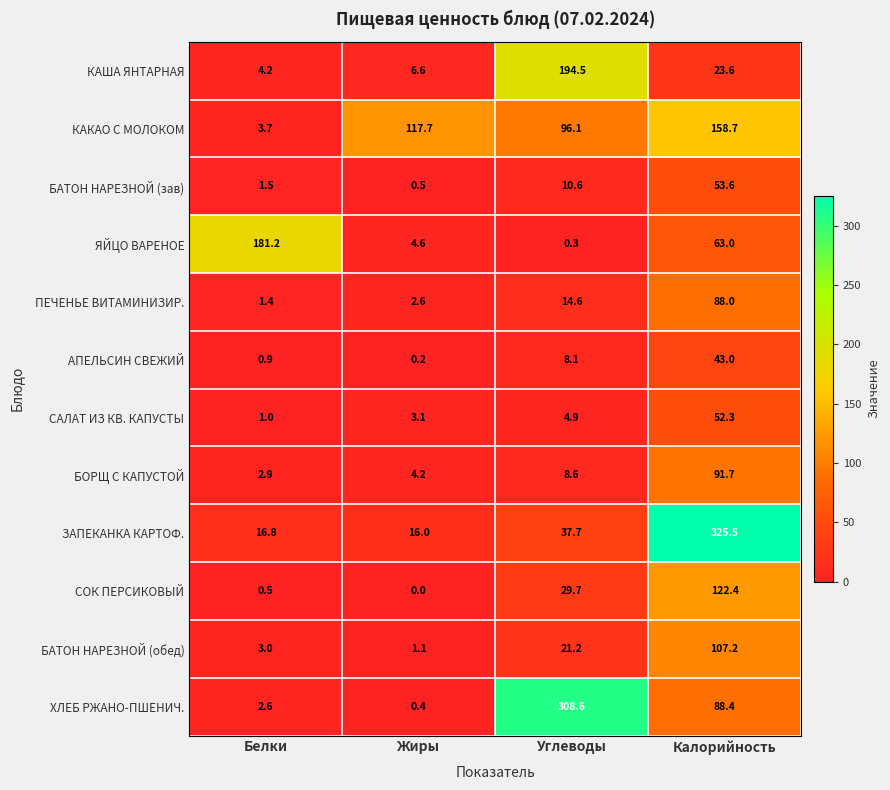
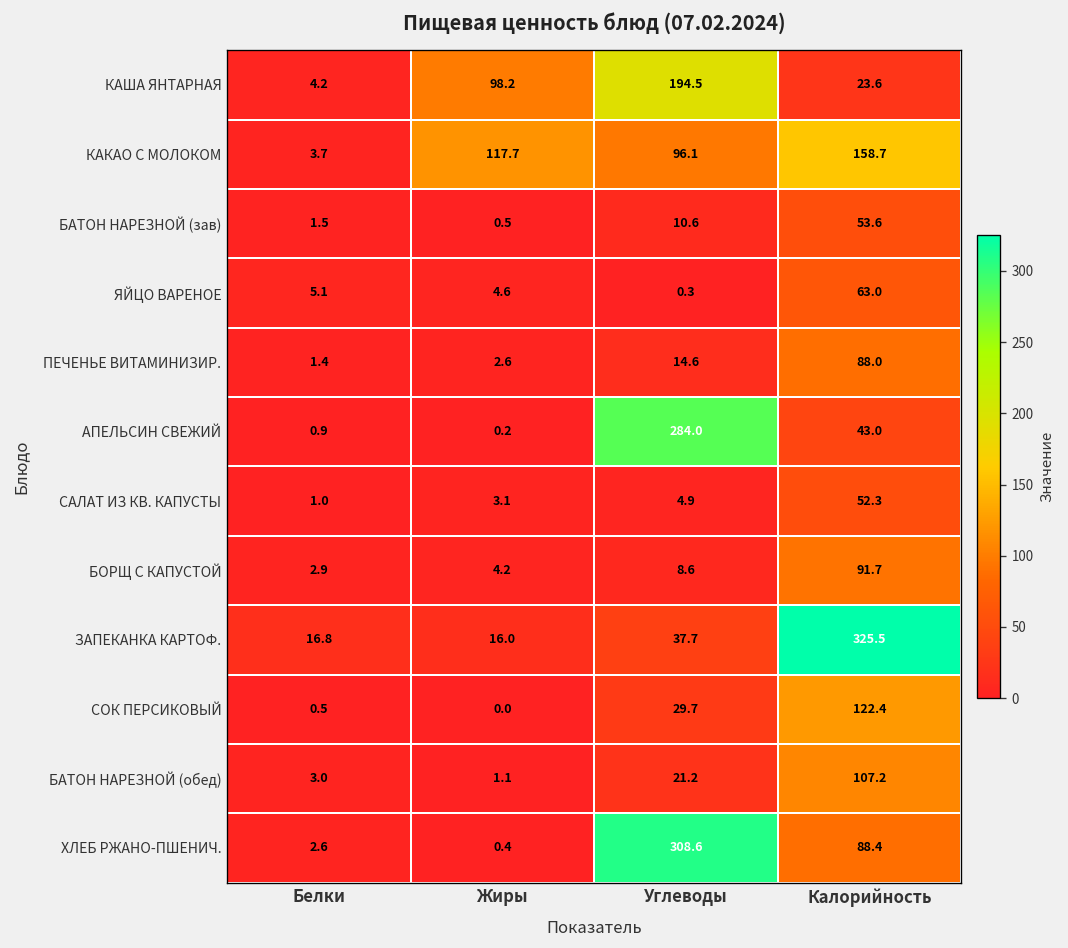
КАША ЯНТАРНАЯ, Жиры: 6.6 -> 98.2
ЯЙЦО ВАРЕНОЕ, Белки: 181.2 -> 5.1
АПЕЛЬСИН СВЕЖИЙ, Углеводы: 8.1 -> 284.0
